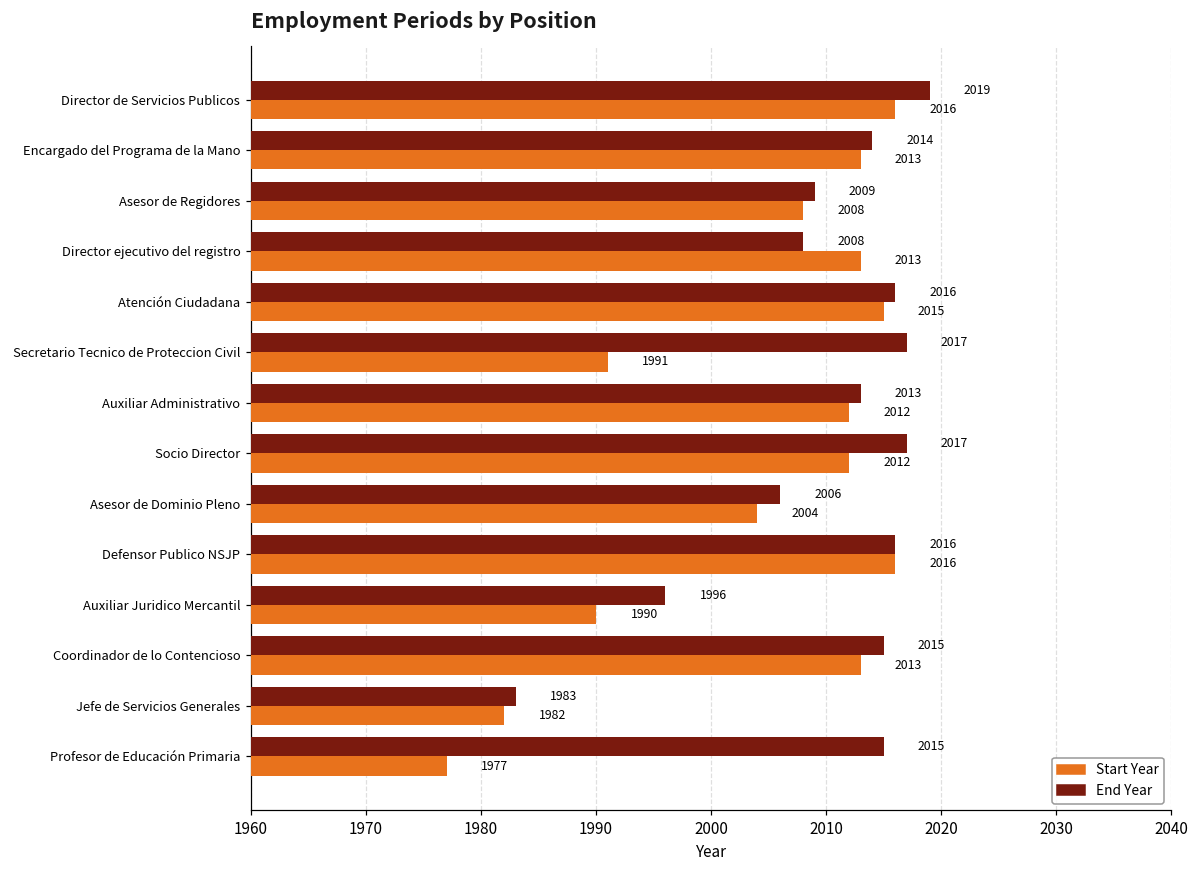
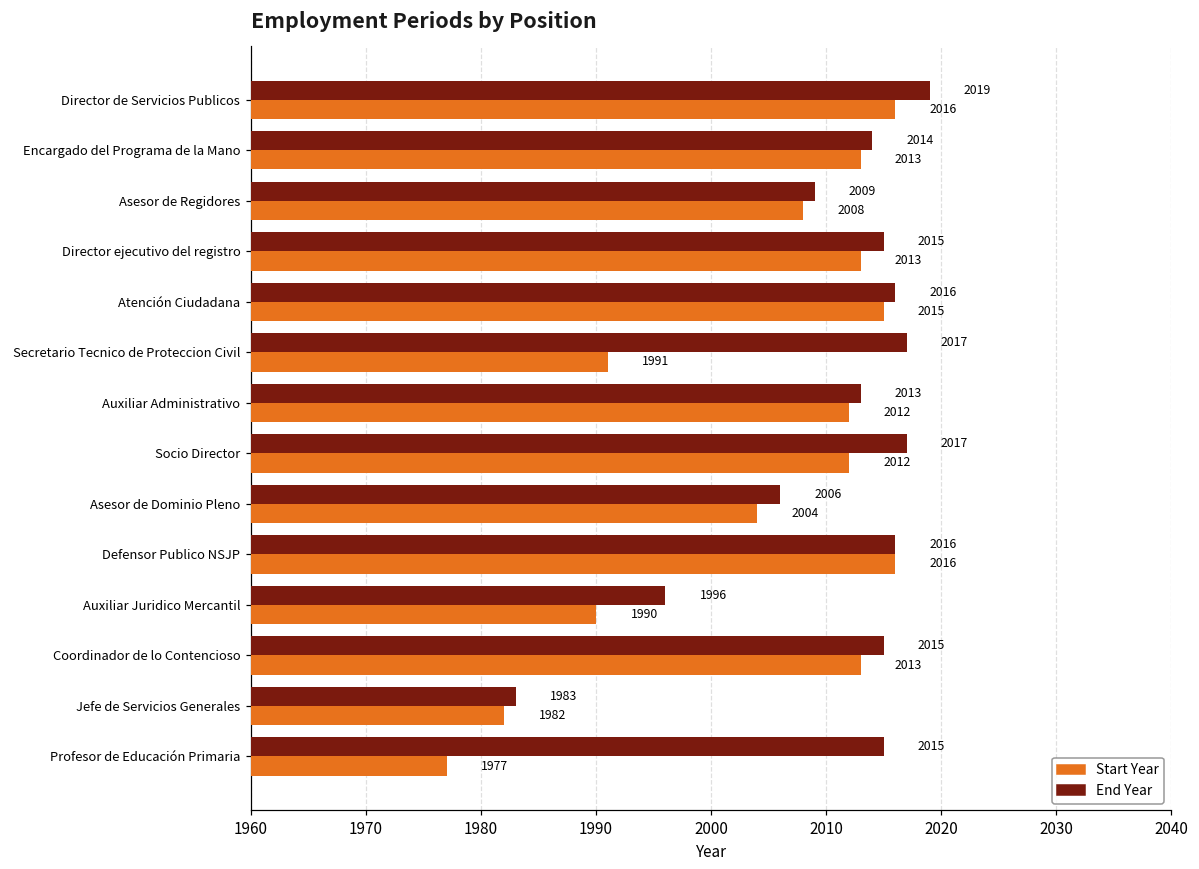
End Year, Director ejecutivo del registro: 2008 -> 2015
